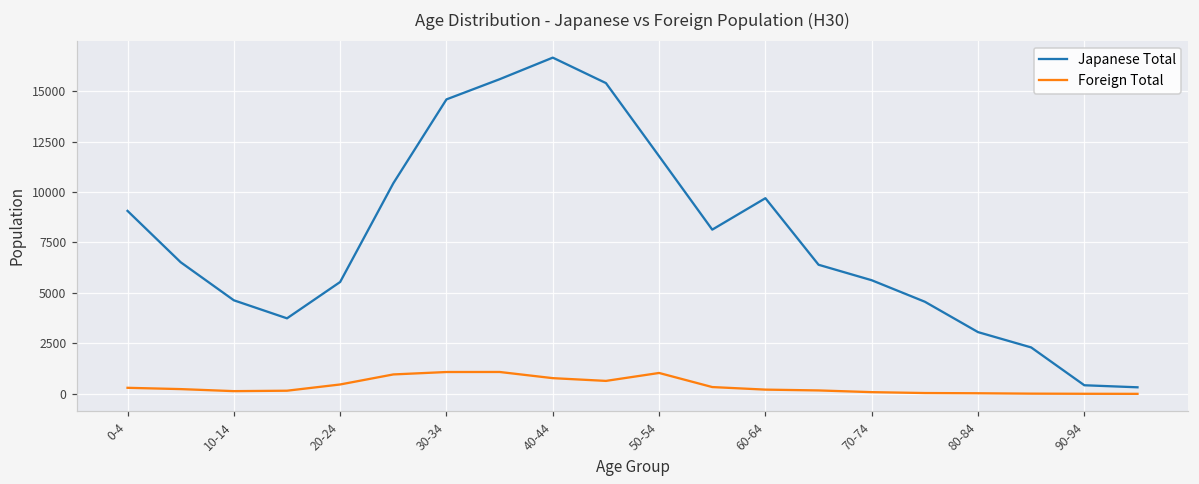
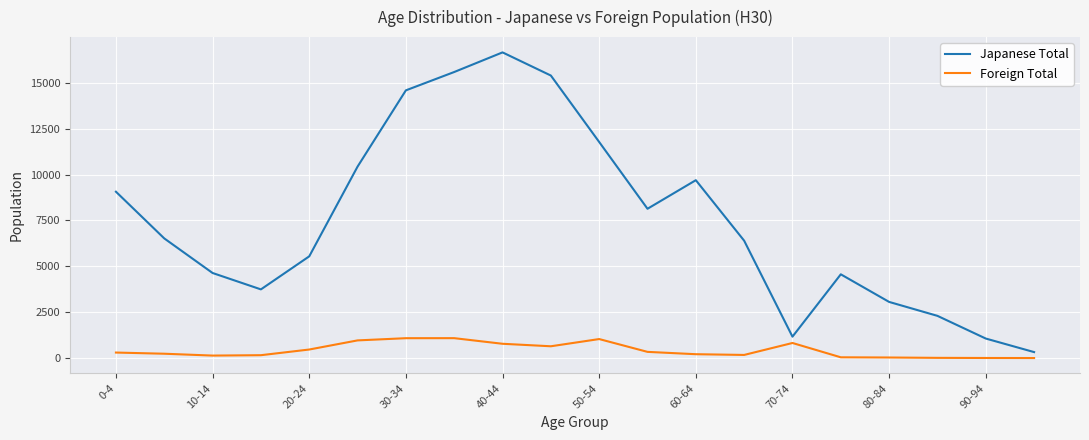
Japanese Total, 70-74: 5600 -> 1200
Foreign Total, 70-74: 100 -> 800
Japanese Total, 90-94: 400 -> 1100
